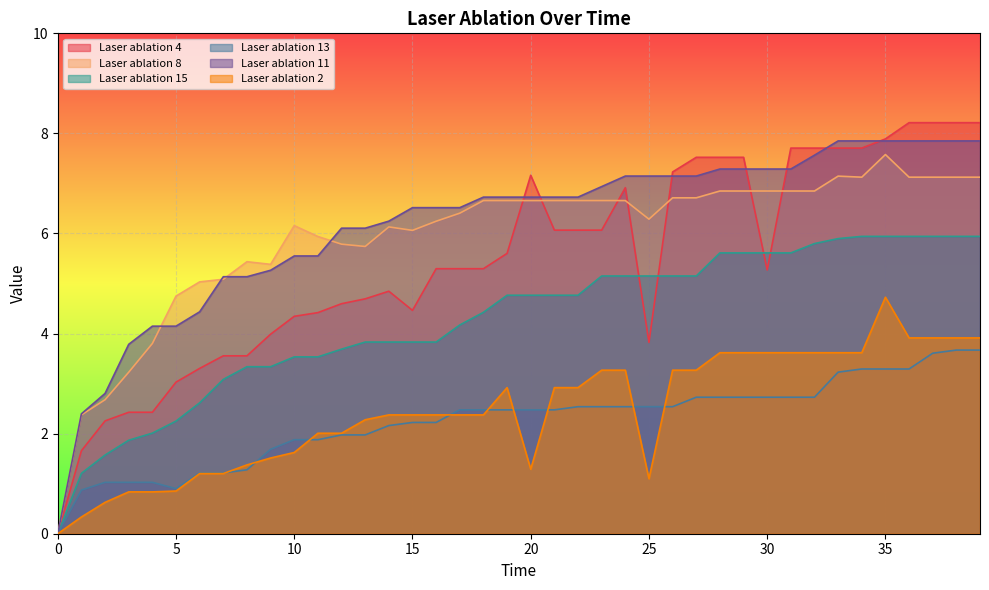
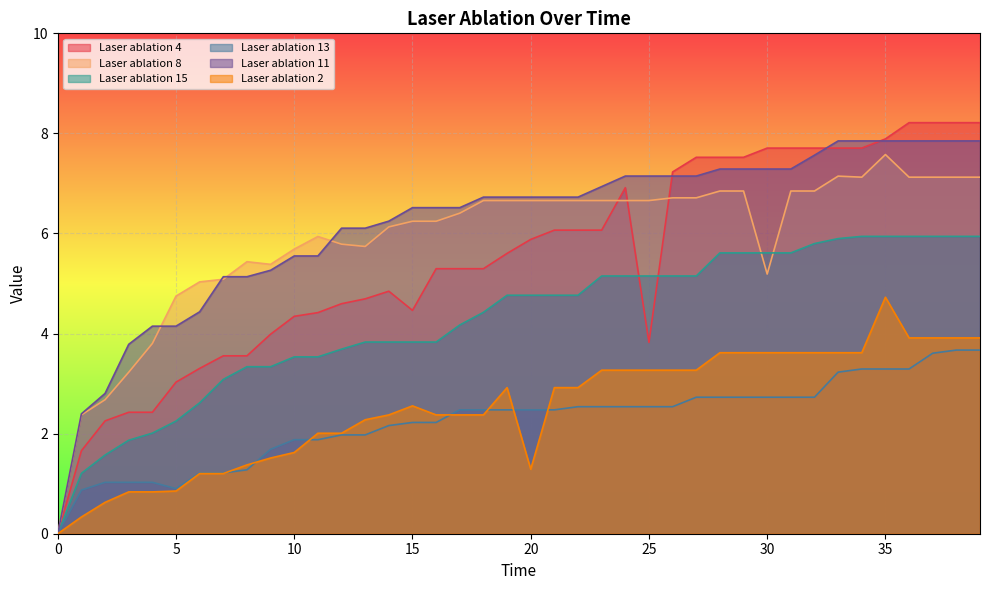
Laser ablation 8, 10: 6.2 -> 5.7
Laser ablation 8, 15: 6.1 -> 6.2
Laser ablation 2, 15: 2.4 -> 2.6
Laser ablation 4, 20: 7.2 -> 5.9
Laser ablation 8, 25: 6.3 -> 6.7
Laser ablation 2, 25: 1.1 -> 3.3
Laser ablation 4, 30: 5.3 -> 7.7
Laser ablation 8, 30: 6.8 -> 5.2
